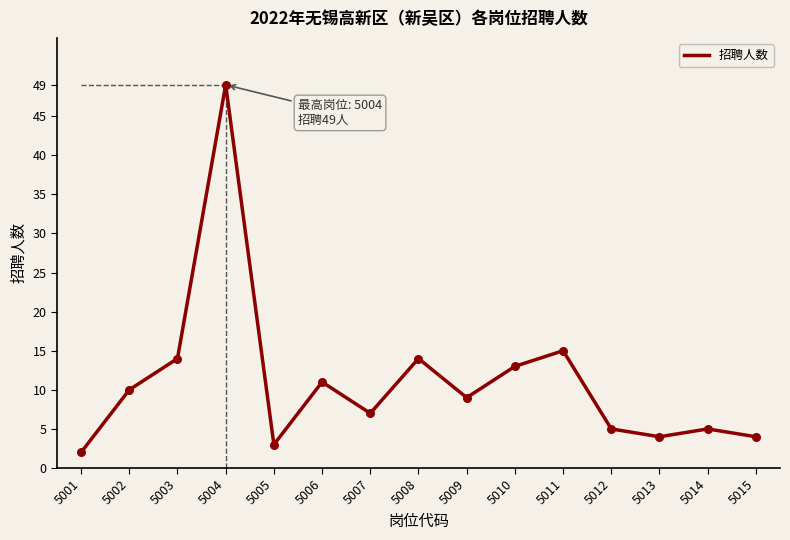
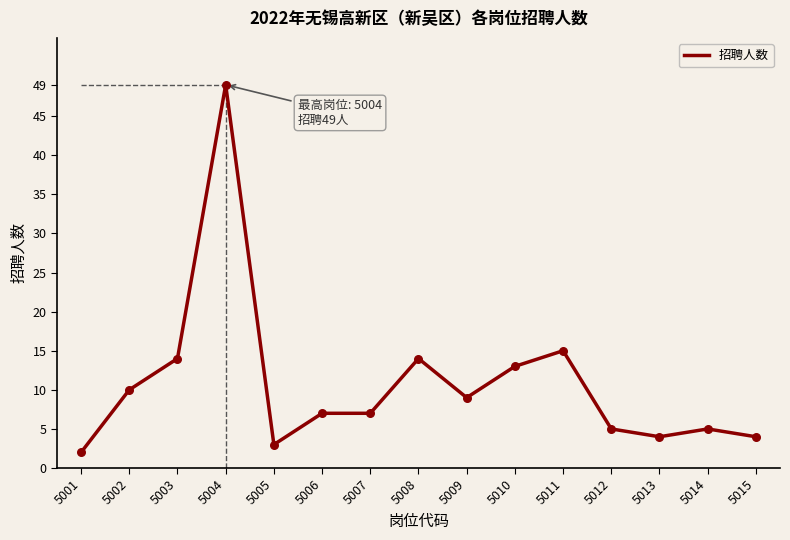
招聘人数, 5006: 11 -> 7
